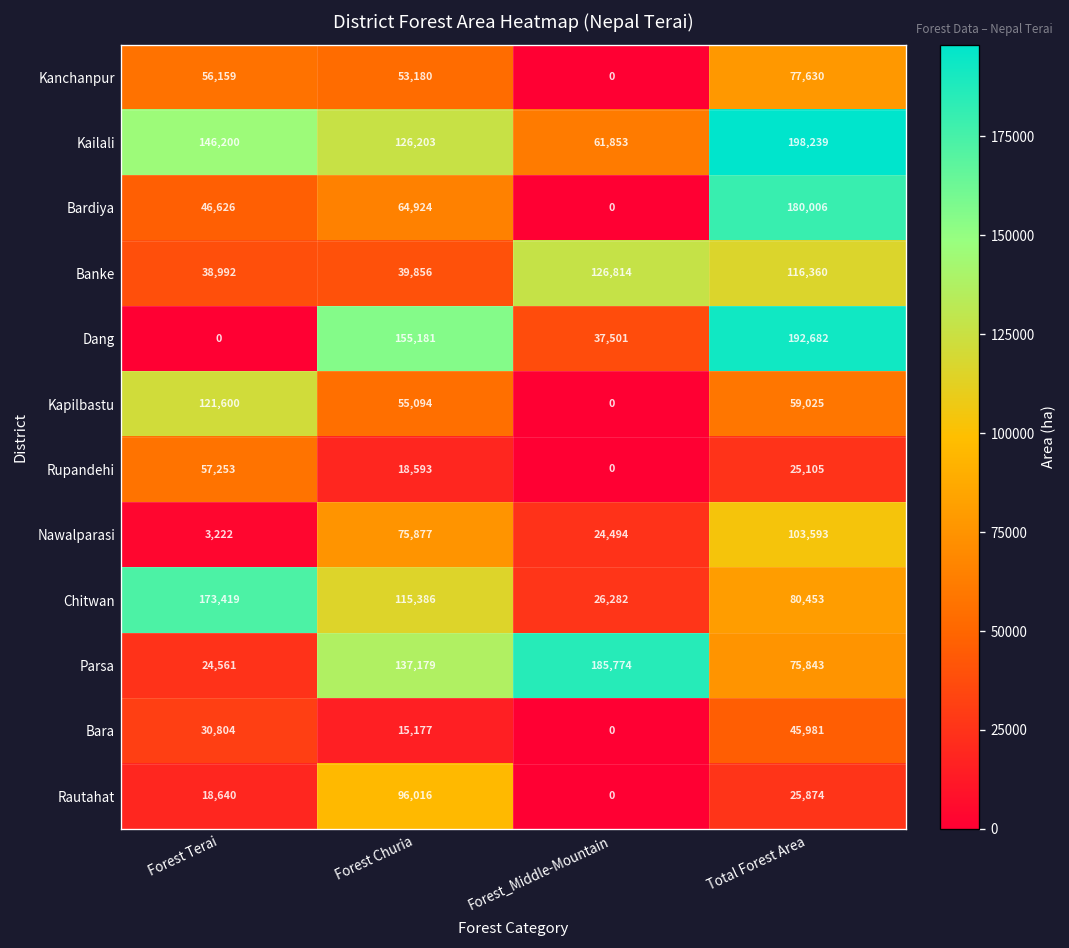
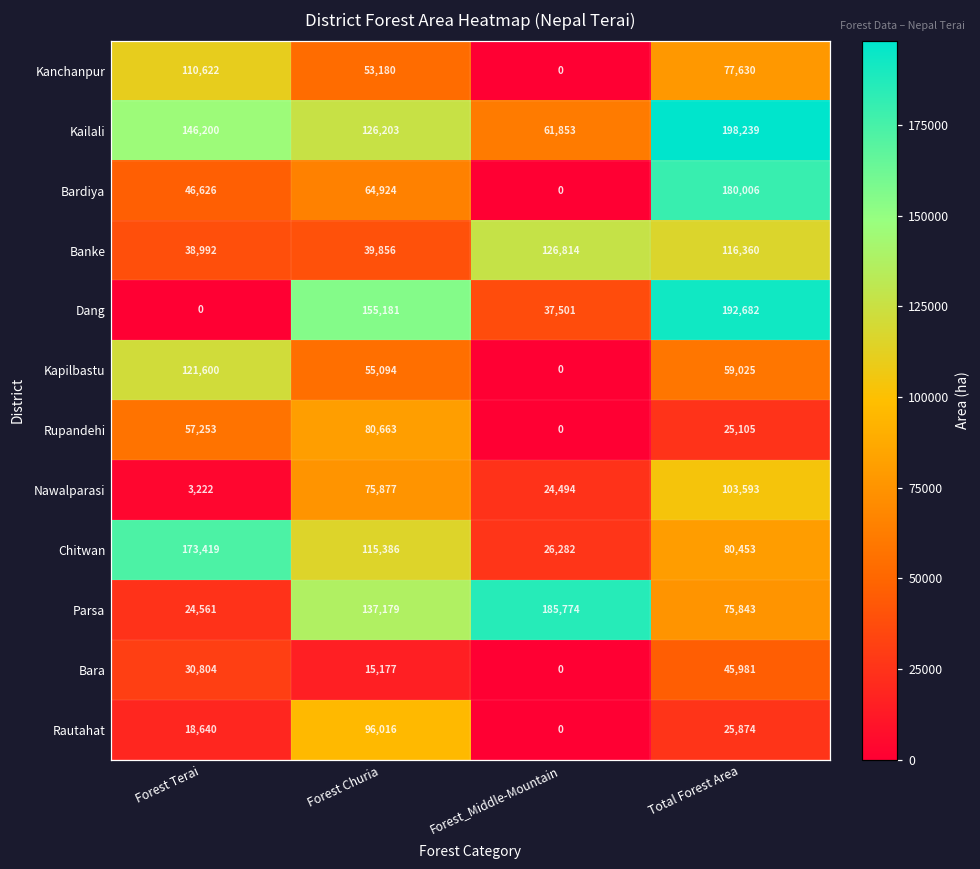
Kanchanpur, Forest Terai: 56,159 -> 110,622
Rupandehi, Forest Churia: 18,593 -> 80,663
